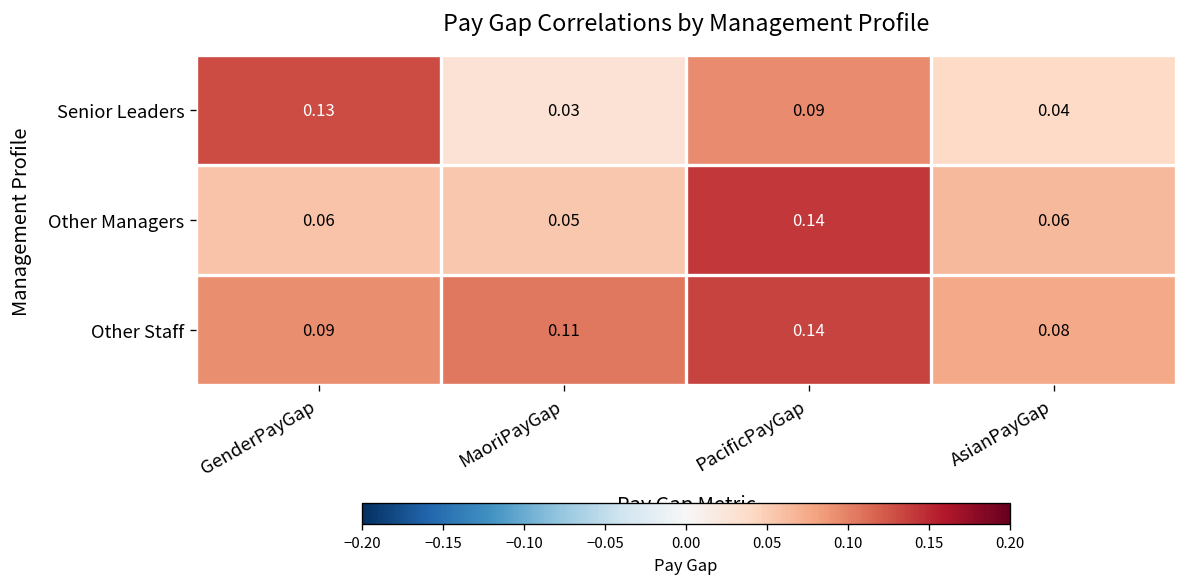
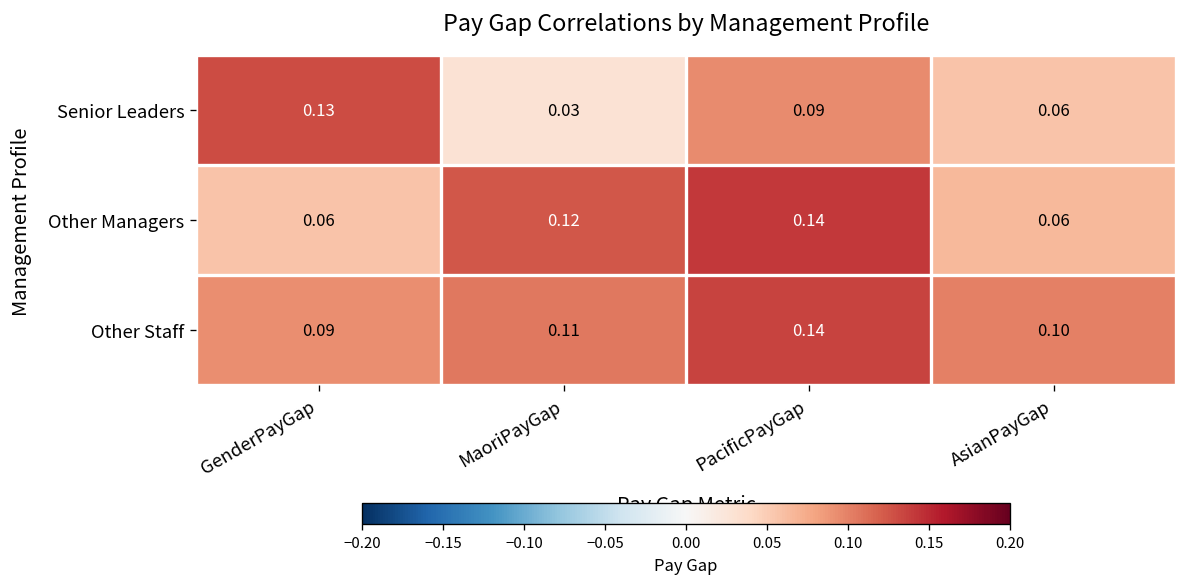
Senior Leaders, AsianPayGap: 0.04 -> 0.06
Other Managers, MaoriPayGap: 0.05 -> 0.12
Other Staff, AsianPayGap: 0.08 -> 0.10
